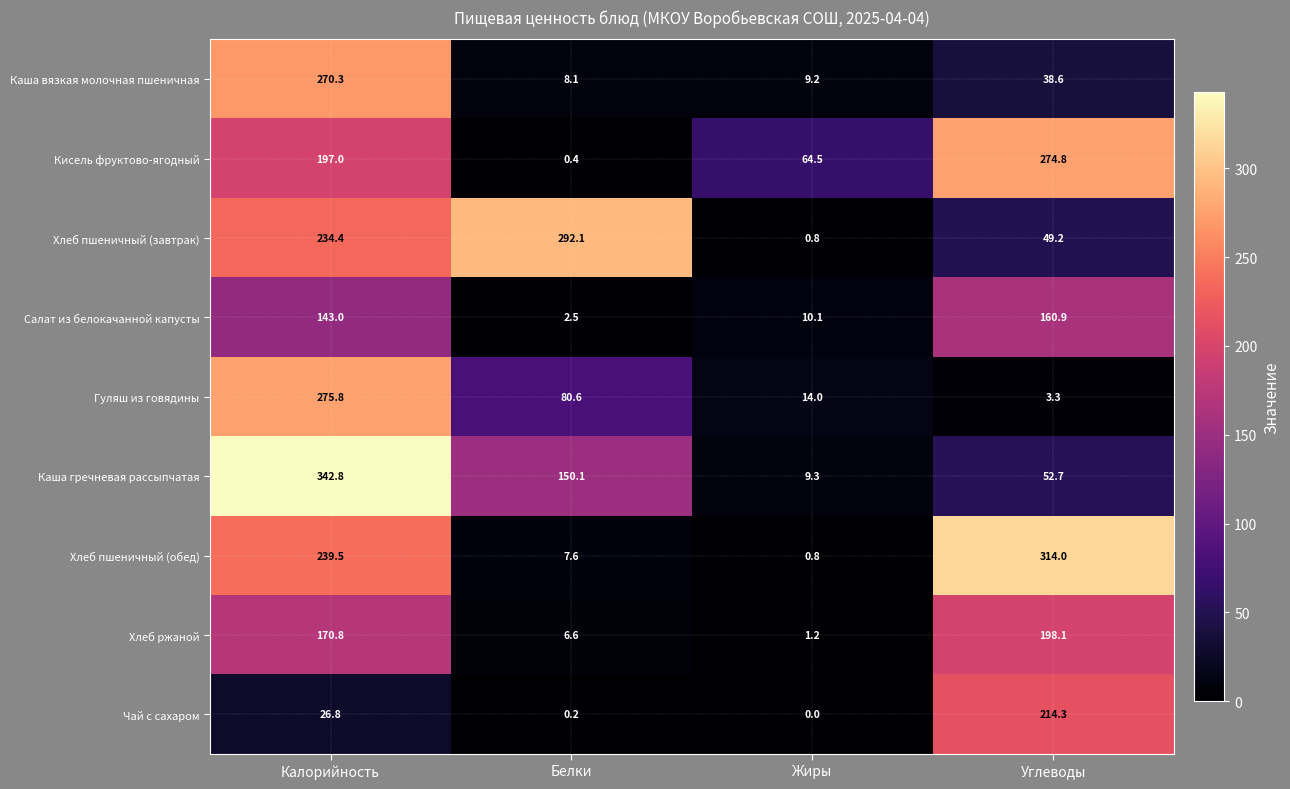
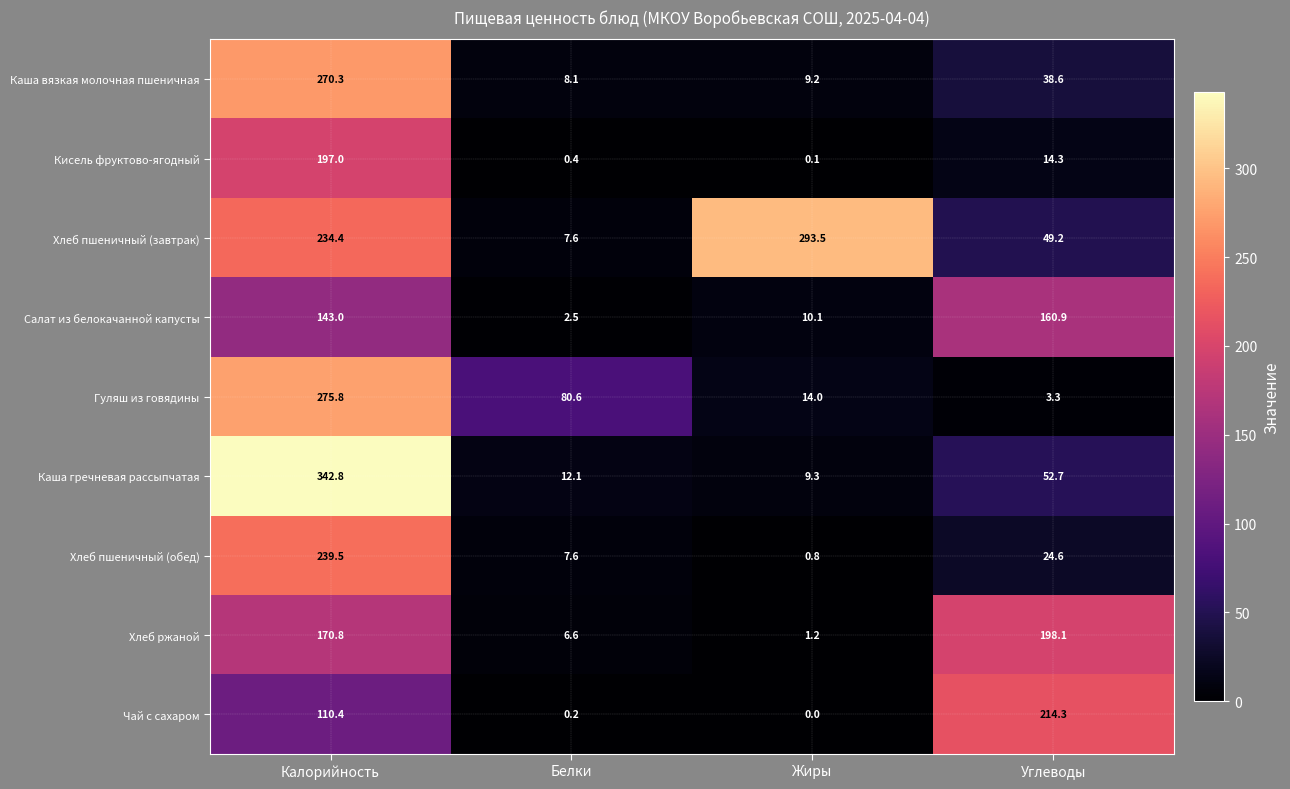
Кисель фруктово-ягодный, Жиры: 64.5 -> 0.1
Кисель фруктово-ягодный, Углеводы: 274.8 -> 14.3
Хлеб пшеничный (завтрак), Белки: 292.1 -> 7.6
Хлеб пшеничный (завтрак), Жиры: 0.8 -> 293.5
Каша гречневая рассыпчатая, Белки: 150.1 -> 12.1
Хлеб пшеничный (обед), Углеводы: 314.0 -> 24.6
Чай с сахаром, Калорийность: 26.8 -> 110.4
